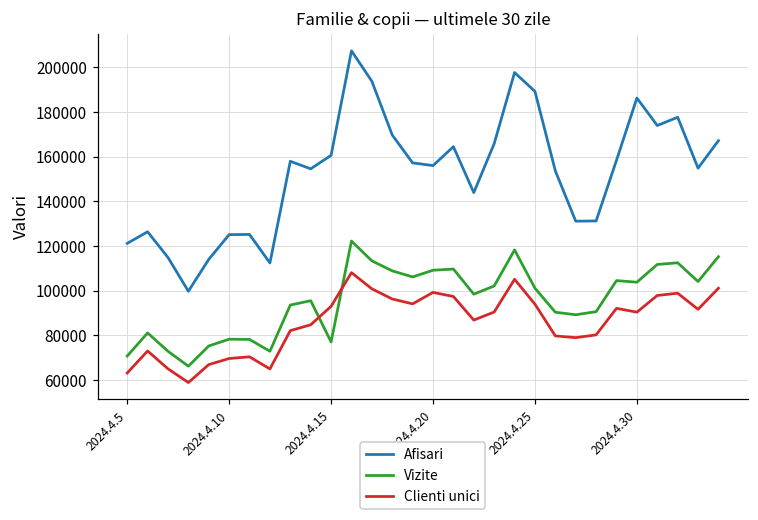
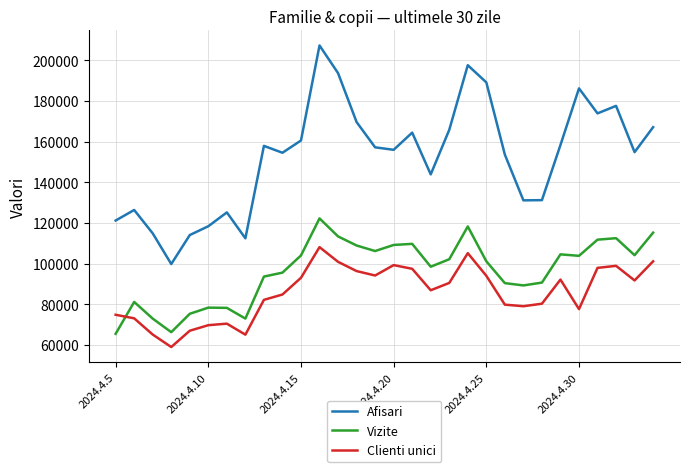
Vizite, 2024.4.5: 71000 -> 65000
Clienti unici, 2024.4.5: 63000 -> 75000
Afisari, 2024.4.10: 125000 -> 118000
Vizite, 2024.4.15: 77000 -> 104000
Clienti unici, 2024.4.30: 90000 -> 78000
